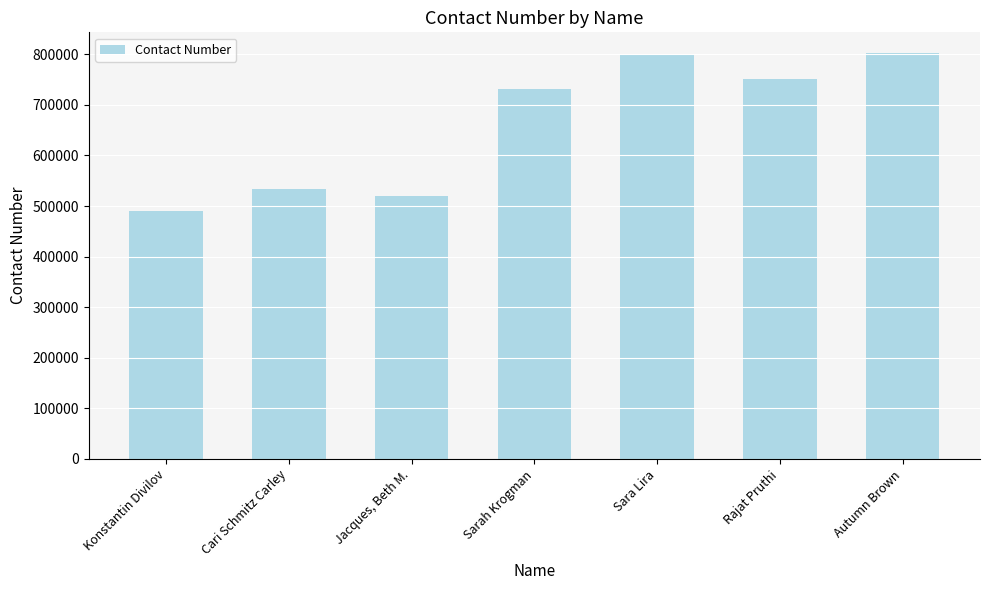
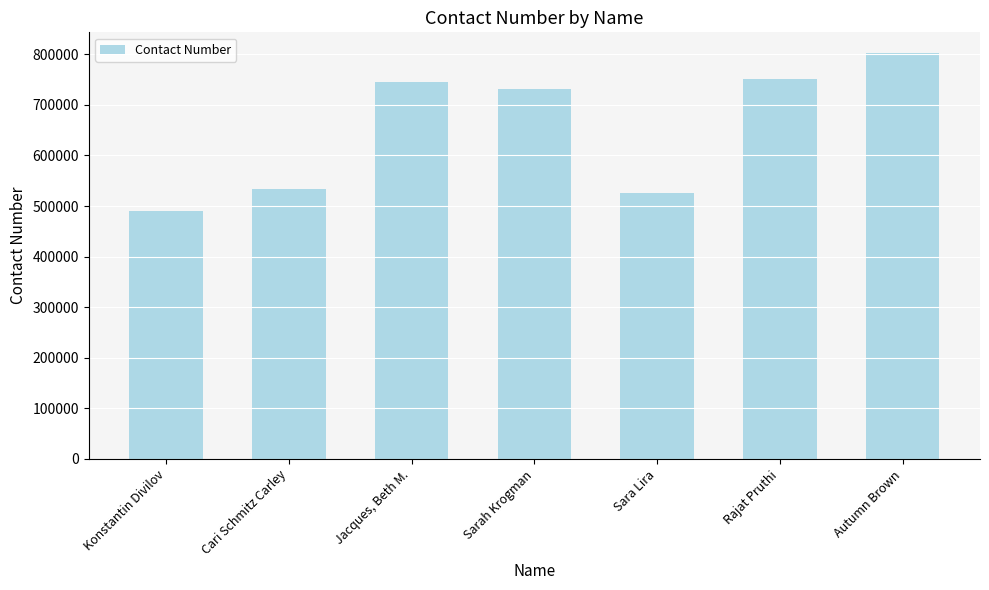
Jacques, Beth M.: 520000 -> 750000
Sara Lira: 800000 -> 530000
